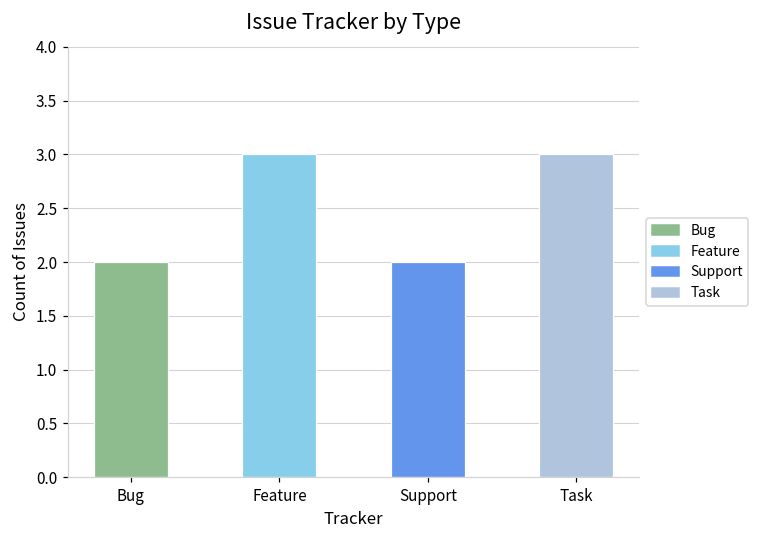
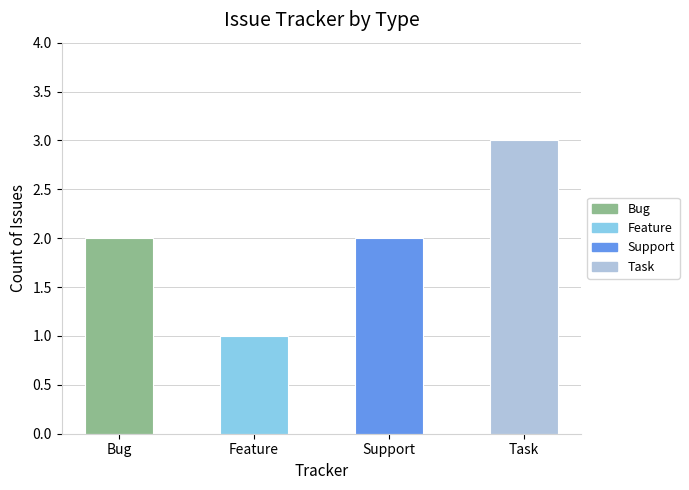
Feature: 3 -> 1
